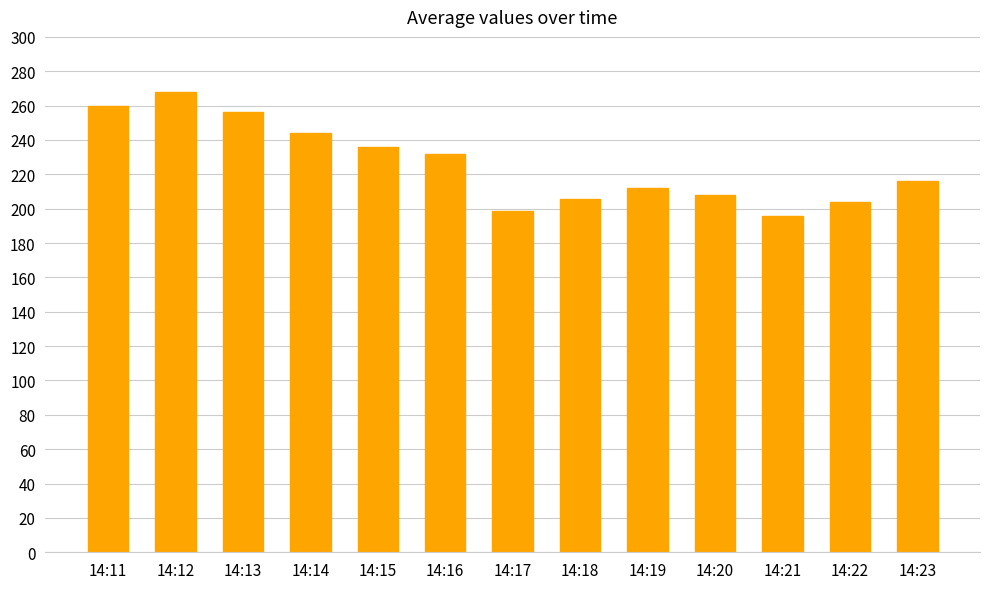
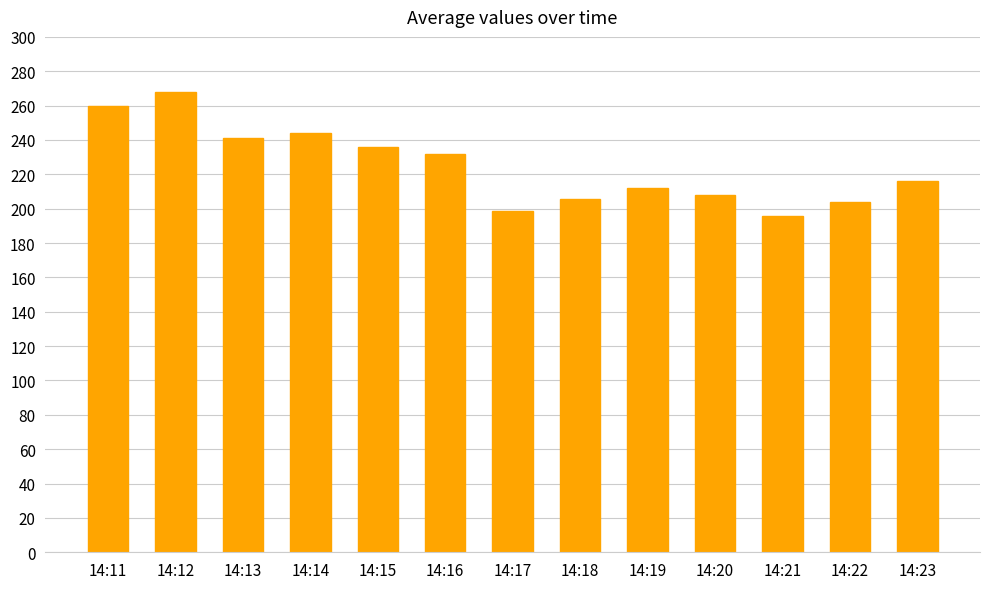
14:13: 256 -> 241
